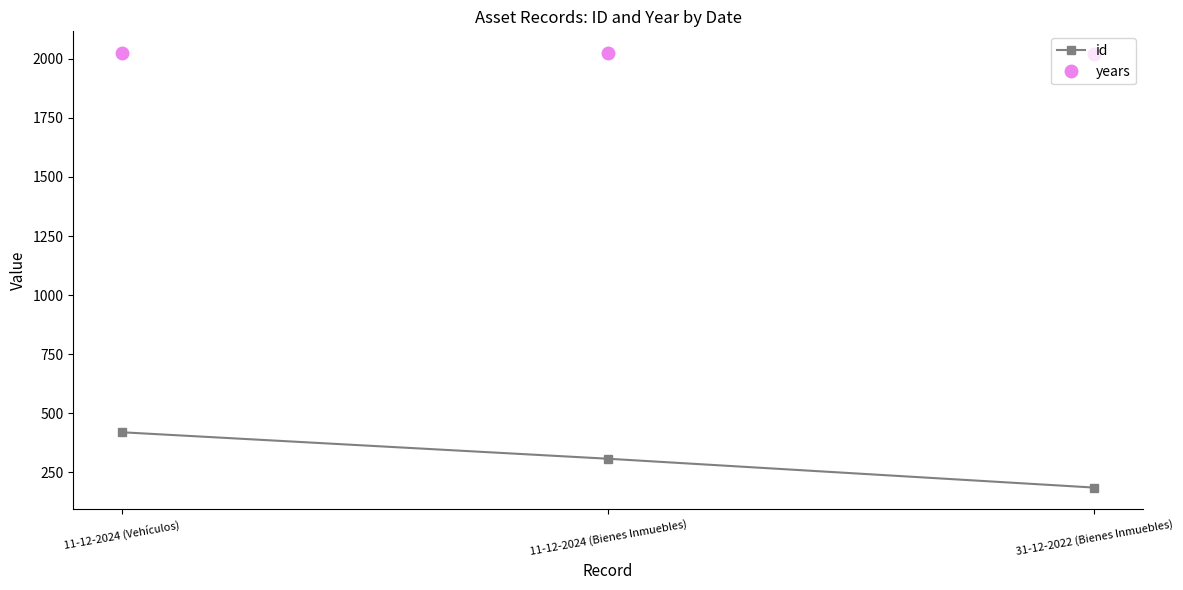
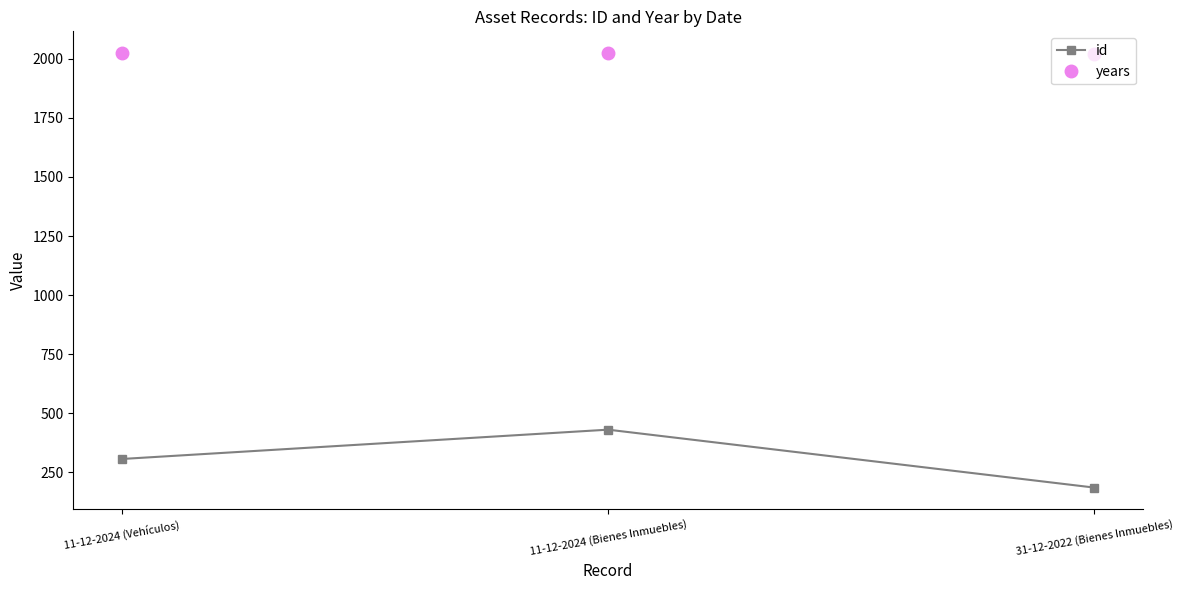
id, 11-12-2024 (Vehículos): 420 -> 310
id, 11-12-2024 (Bienes Inmuebles): 310 -> 430
